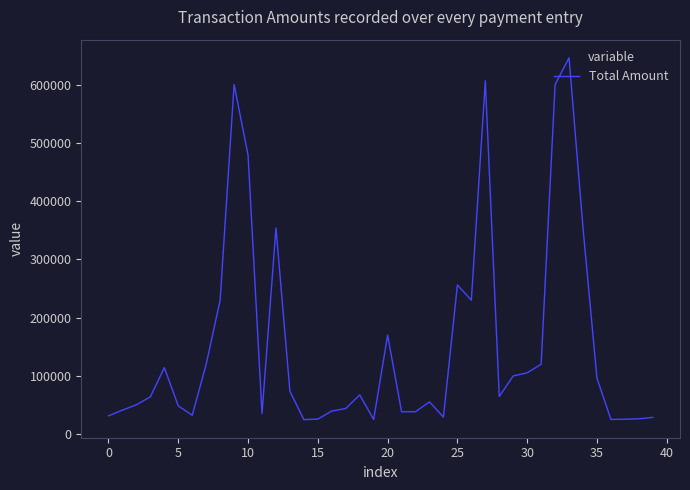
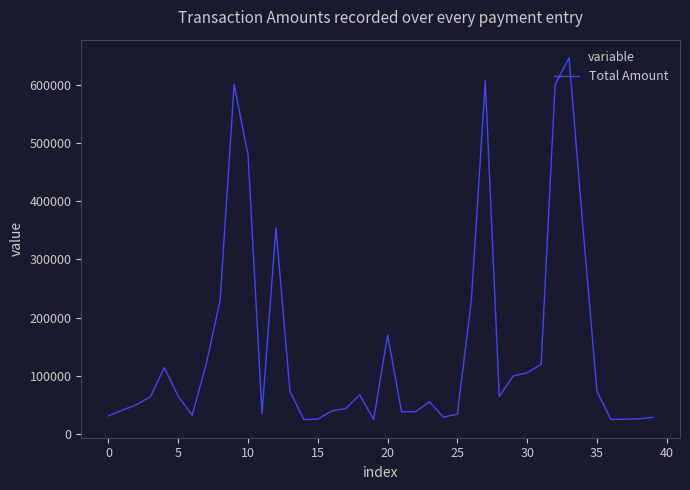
5: 50000 -> 60000
25: 260000 -> 30000
35: 100000 -> 70000
